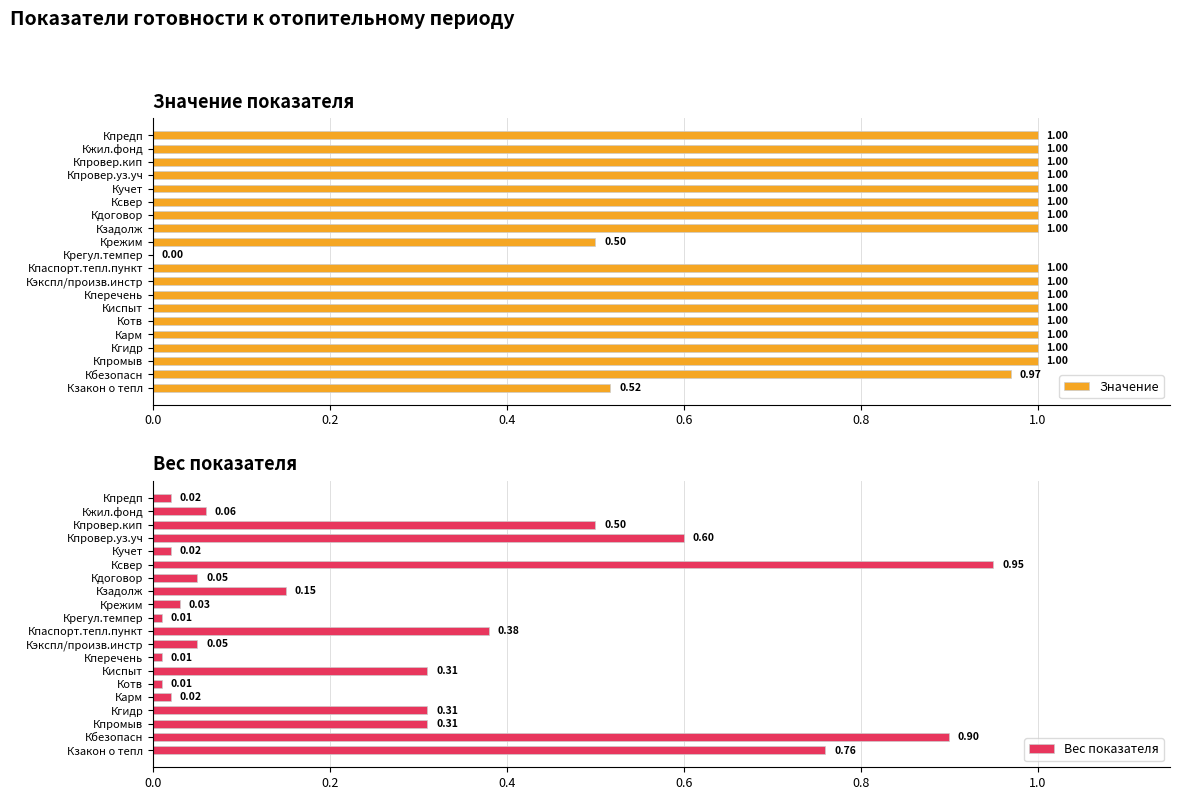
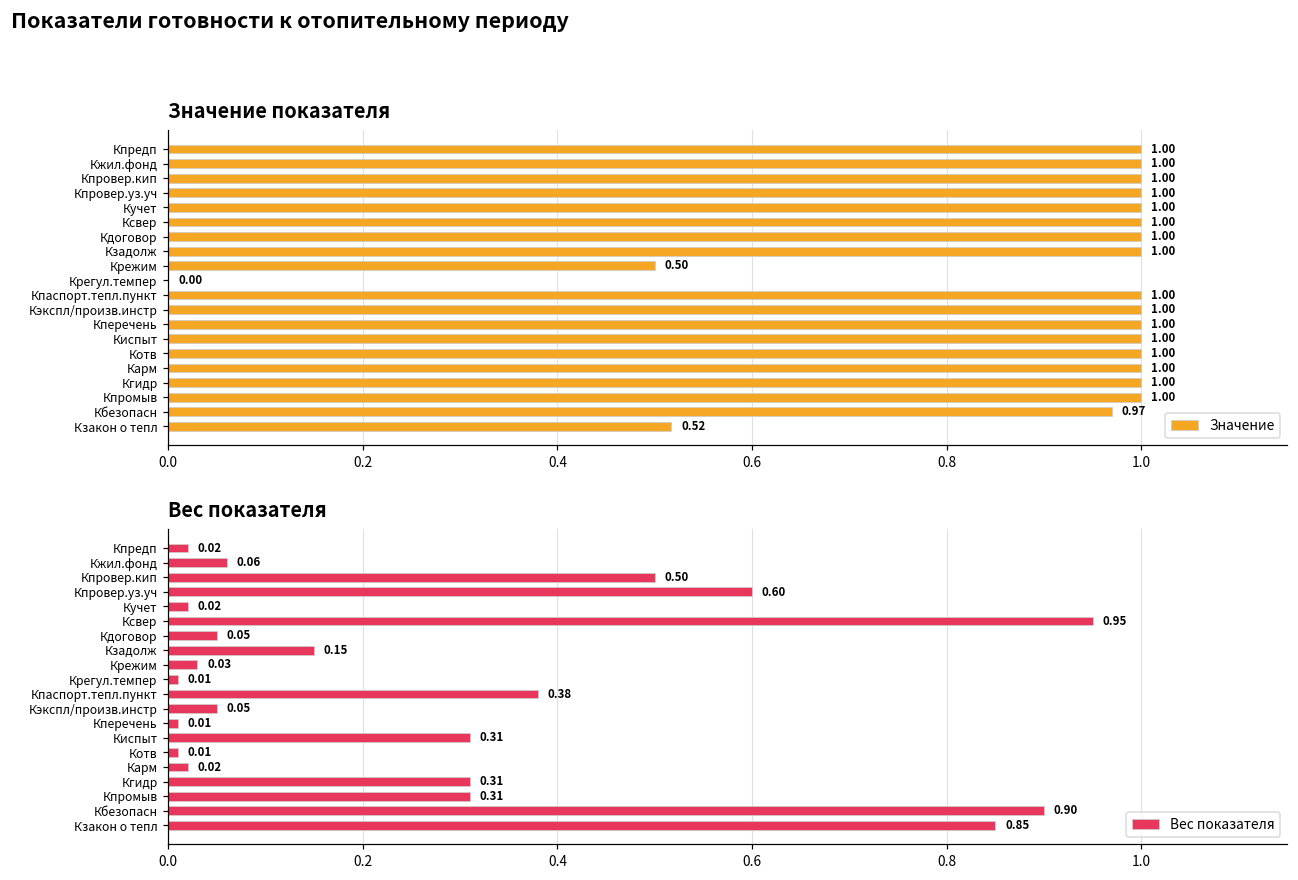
Вес показателя, Кзакон о тепл: 0.76 -> 0.85
